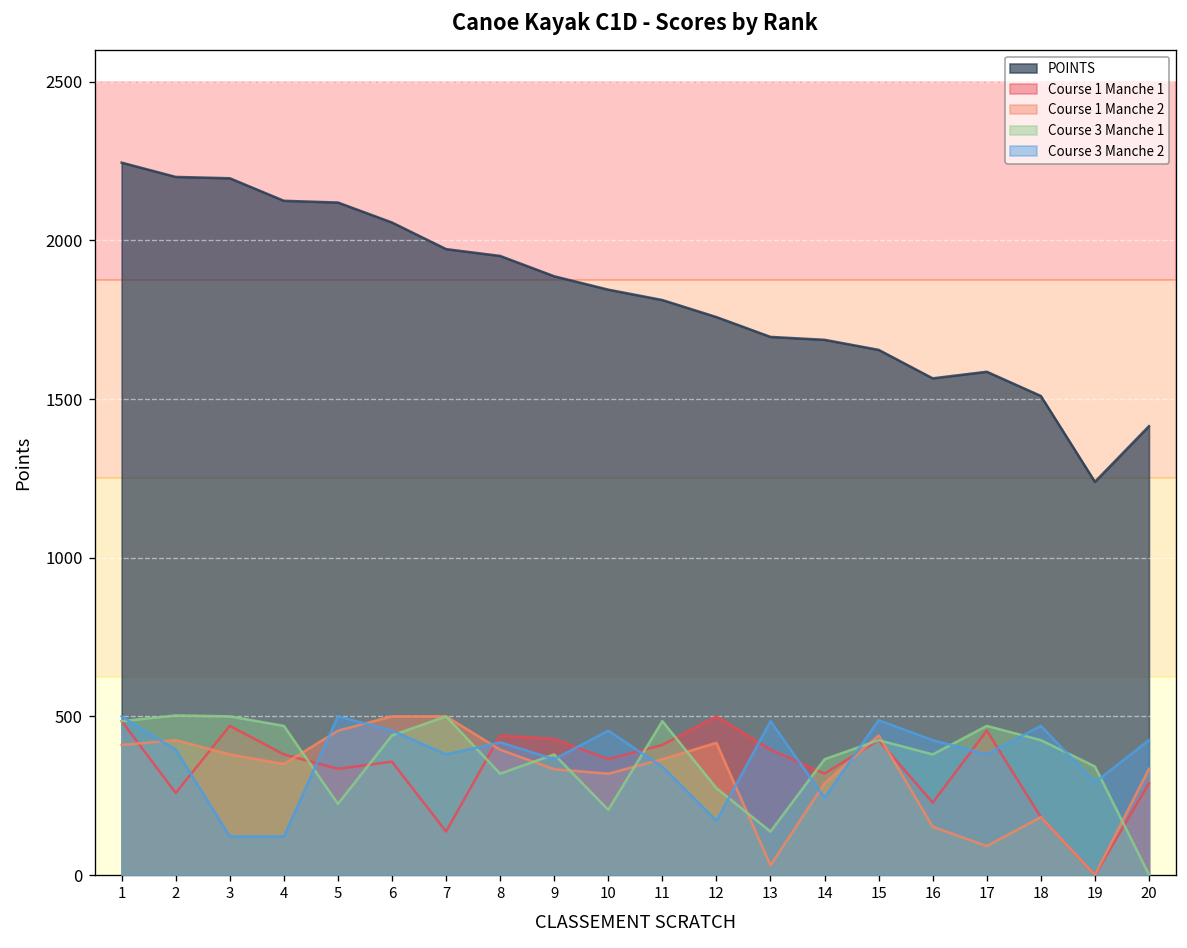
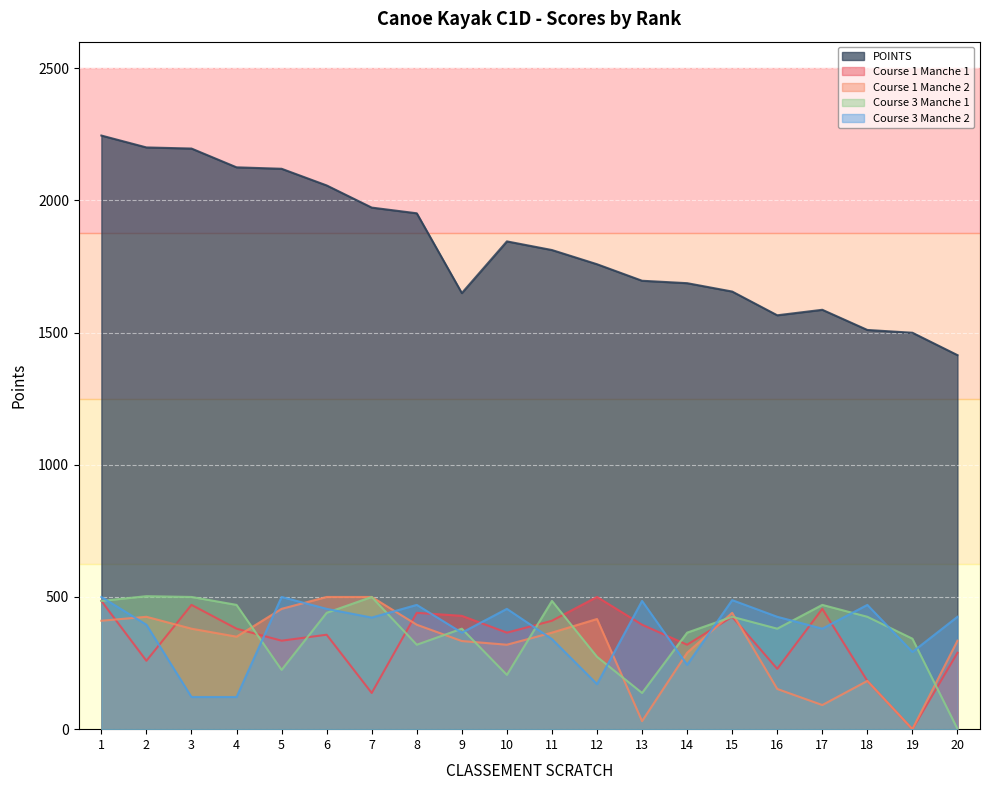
Course 3 Manche 2, 7: 380 -> 420
Course 3 Manche 2, 8: 420 -> 470
POINTS, 9: 1890 -> 1650
POINTS, 19: 1240 -> 1500
